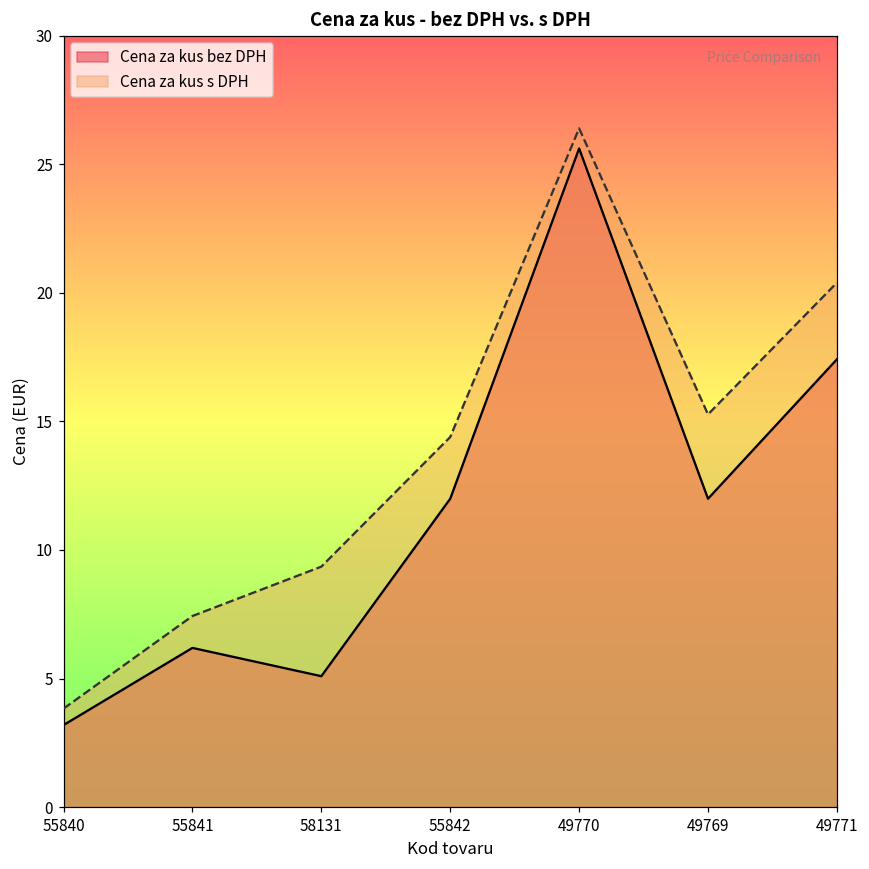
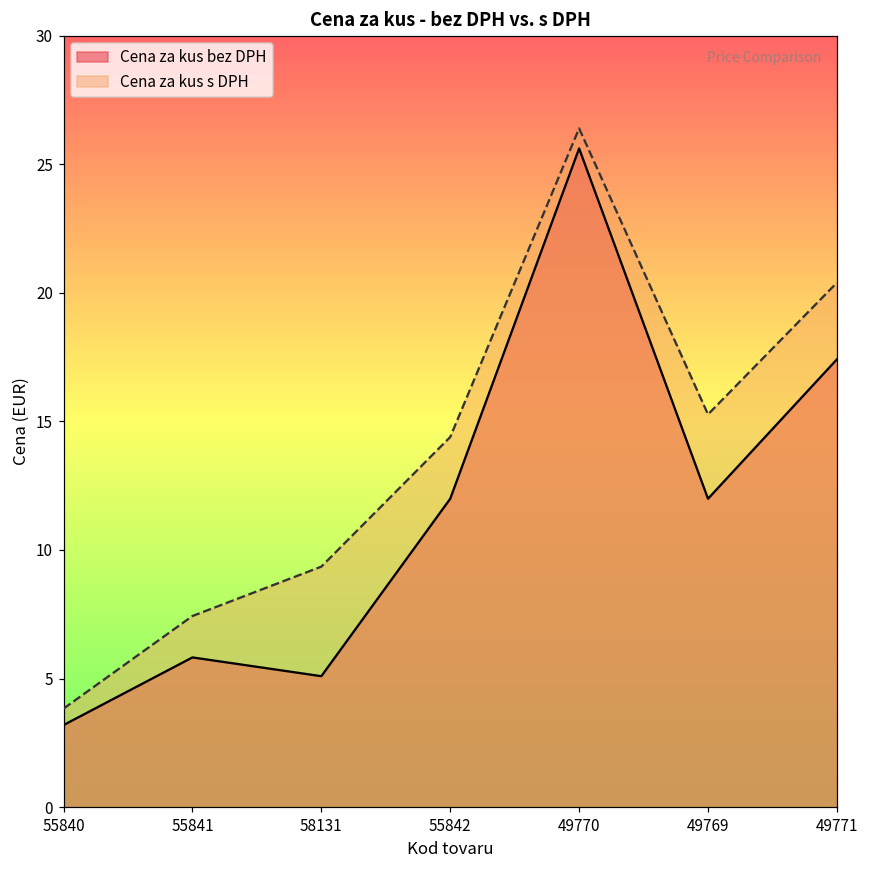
Cena za kus bez DPH, 55841: 6.2 -> 5.8
